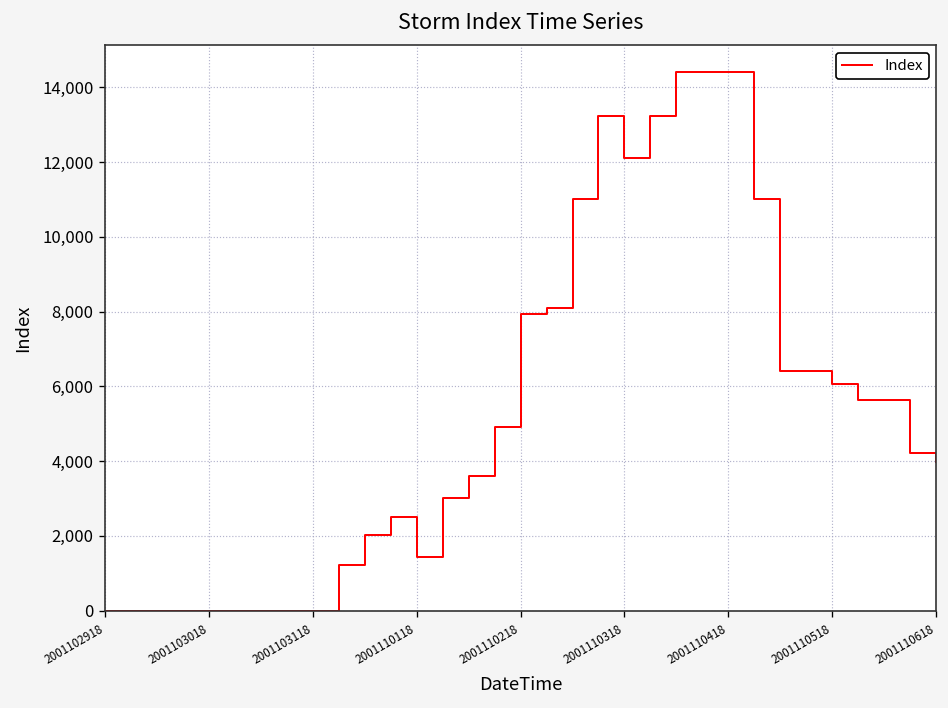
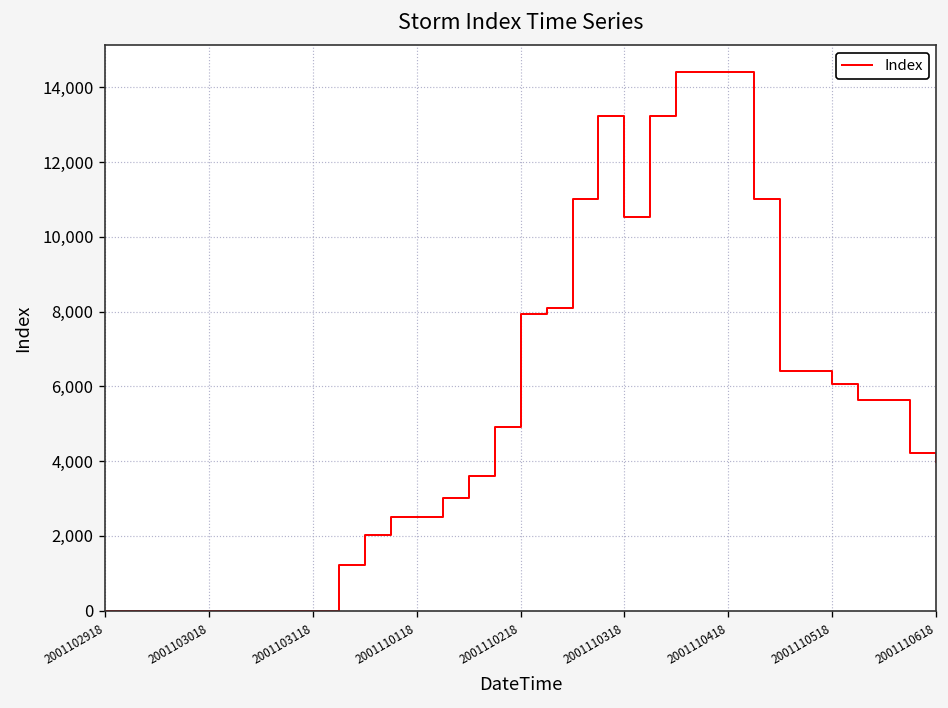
2001110118: 1,400 -> 2,500
2001110318: 12,100 -> 10,500
